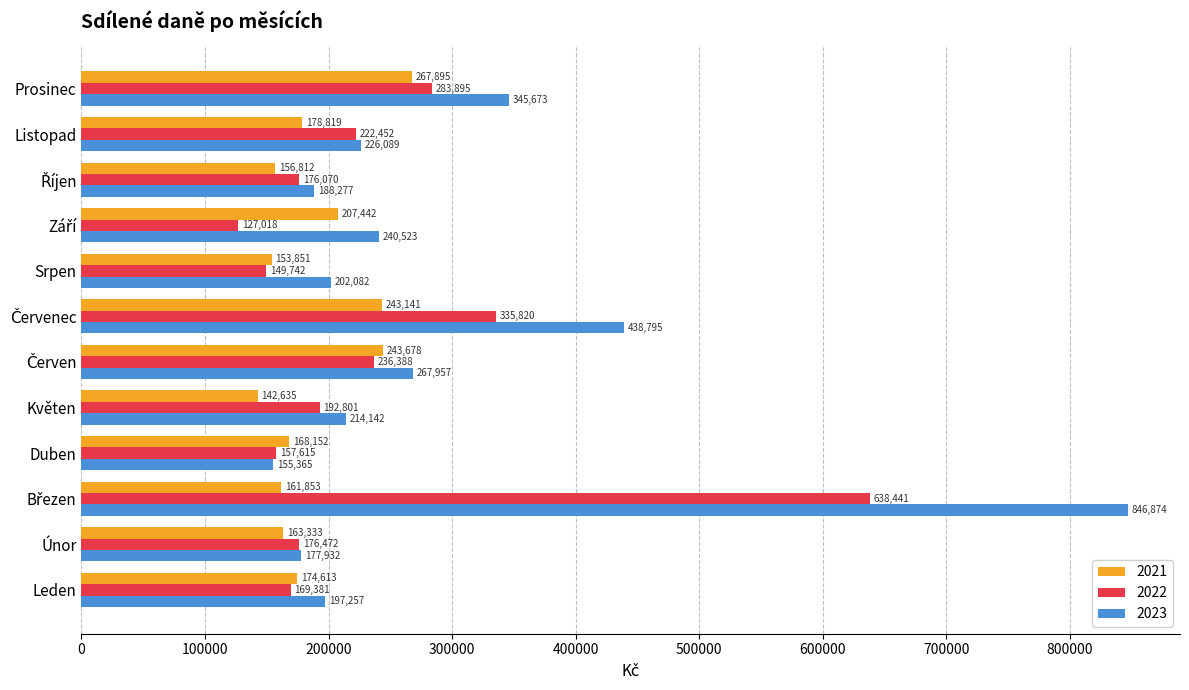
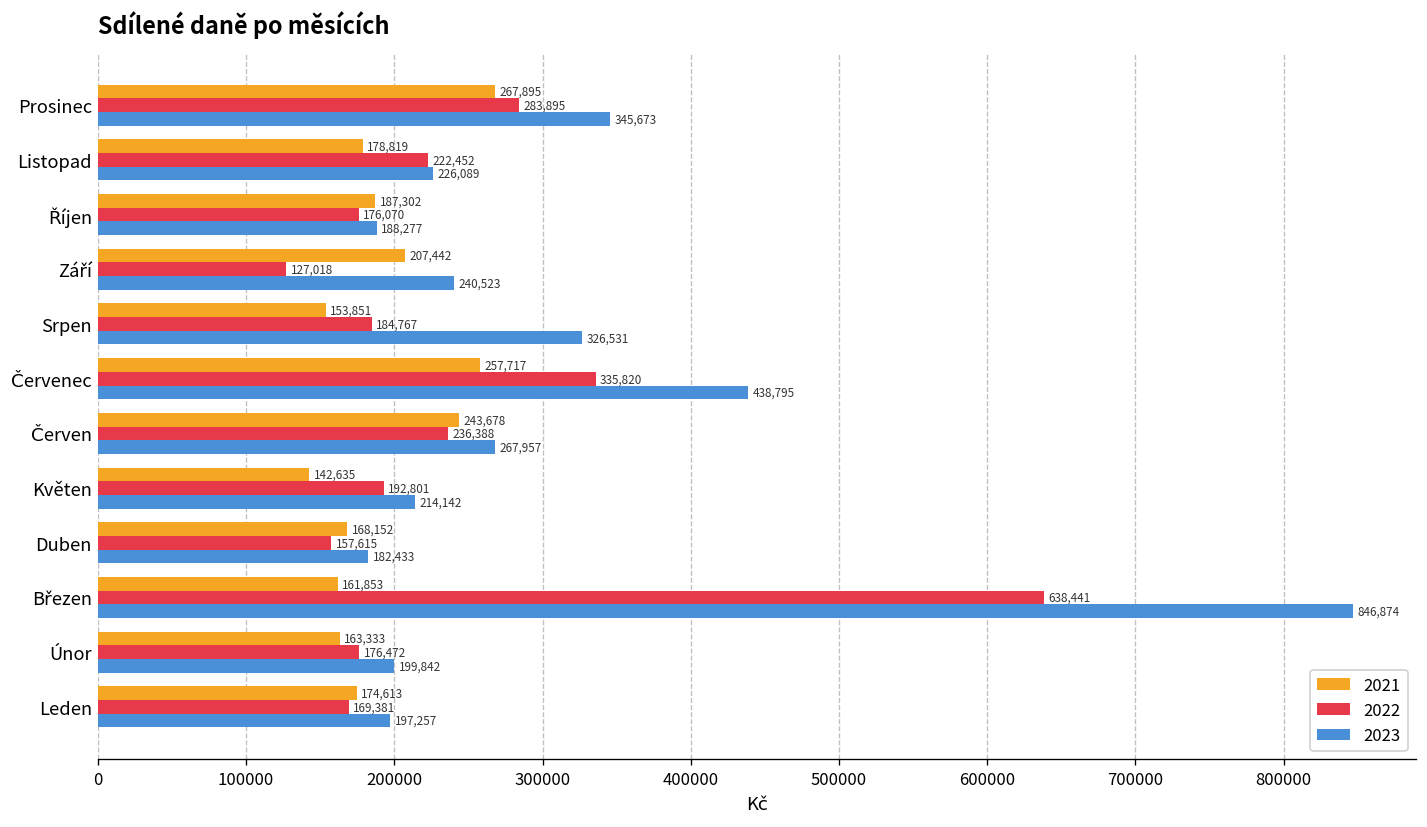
2021, Říjen: 156,812 -> 187,302
2022, Srpen: 149,742 -> 184,767
2023, Srpen: 202,082 -> 326,531
2021, Červenec: 243,141 -> 257,717
2023, Duben: 155,365 -> 182,433
2023, Únor: 177,932 -> 199,842
